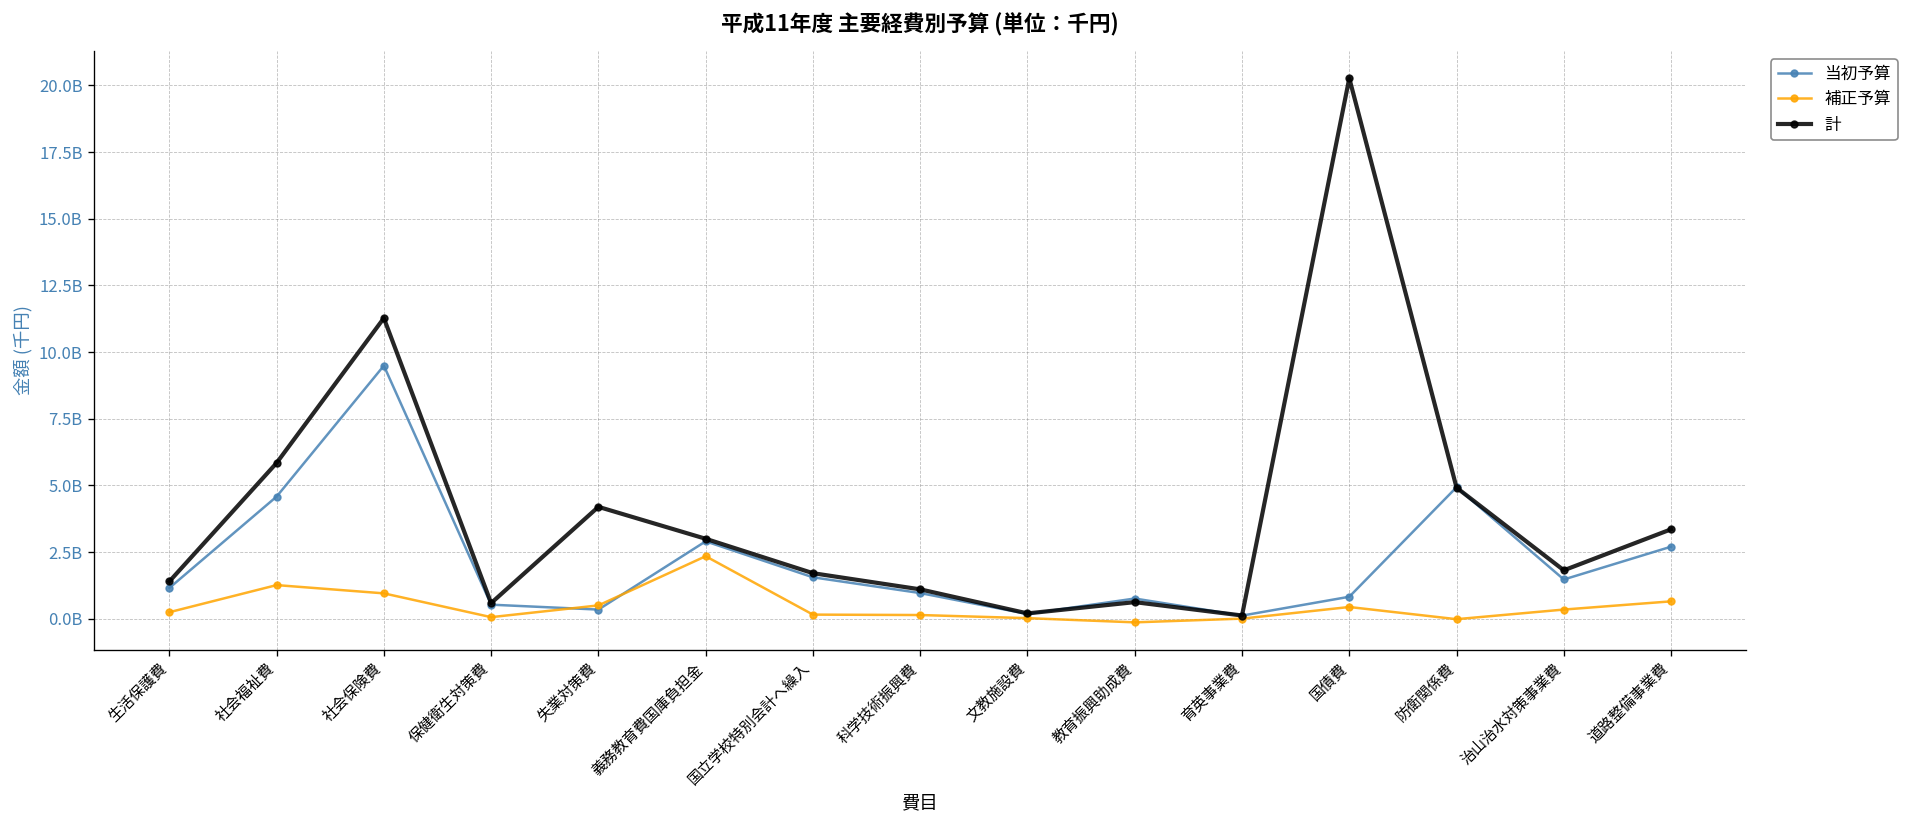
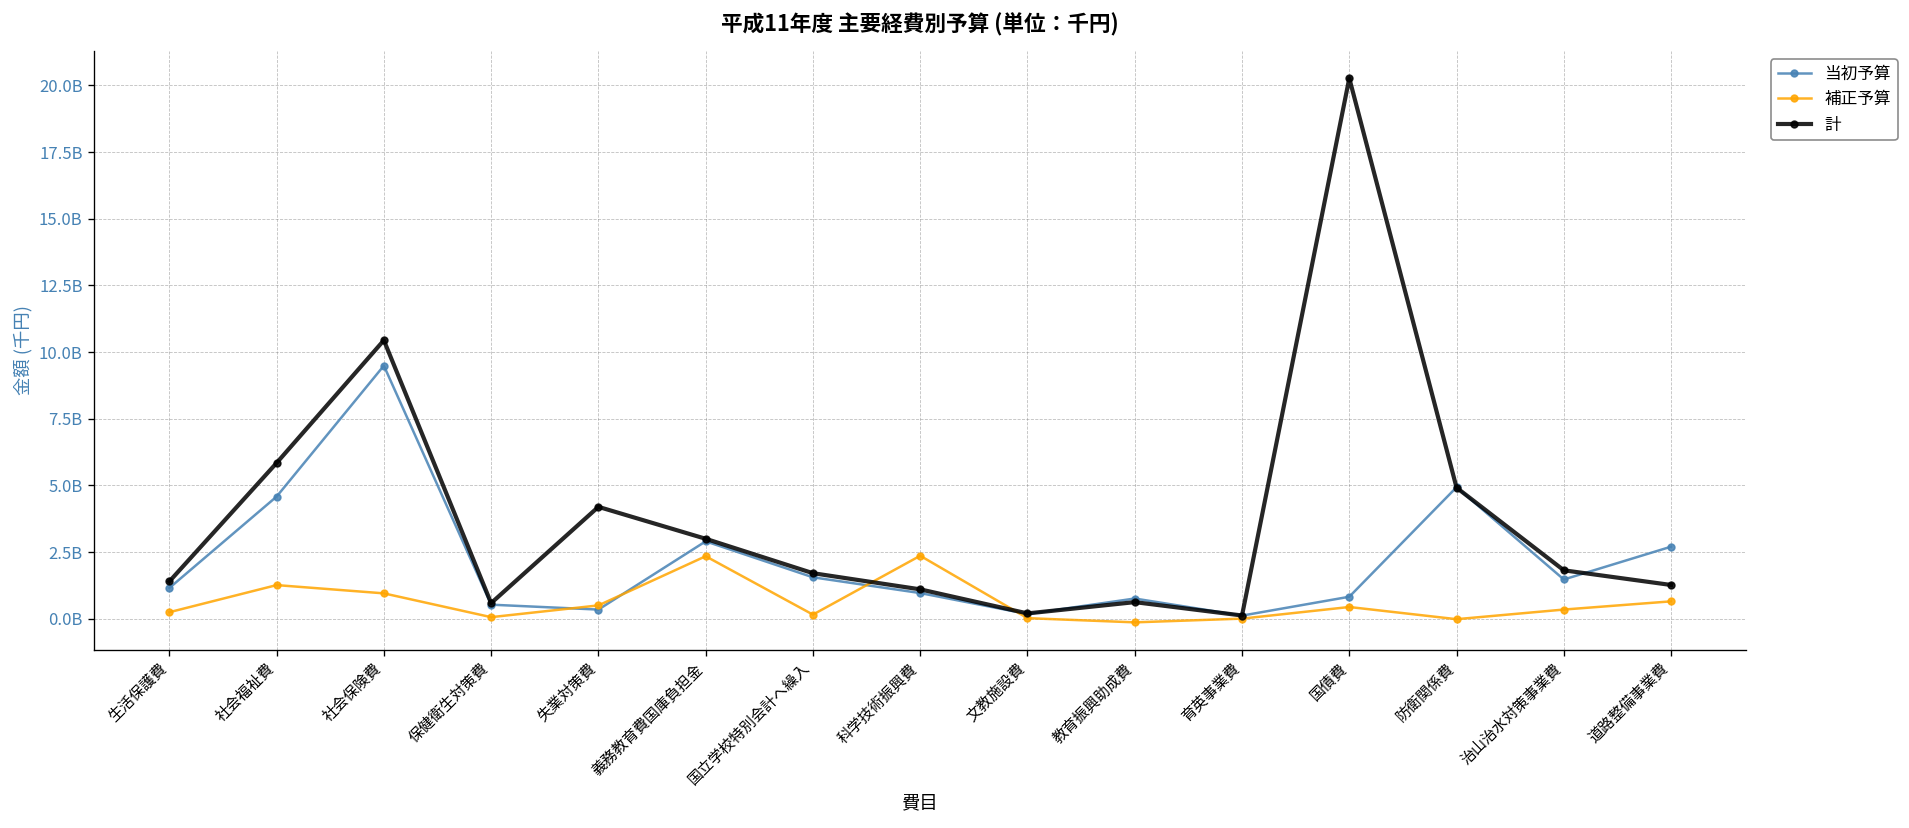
計, 社会保険費: 11300000000 -> 10400000000
補正予算, 科学技術振興費: 100000000 -> 2400000000
計, 道路整備事業費: 3400000000 -> 1300000000
